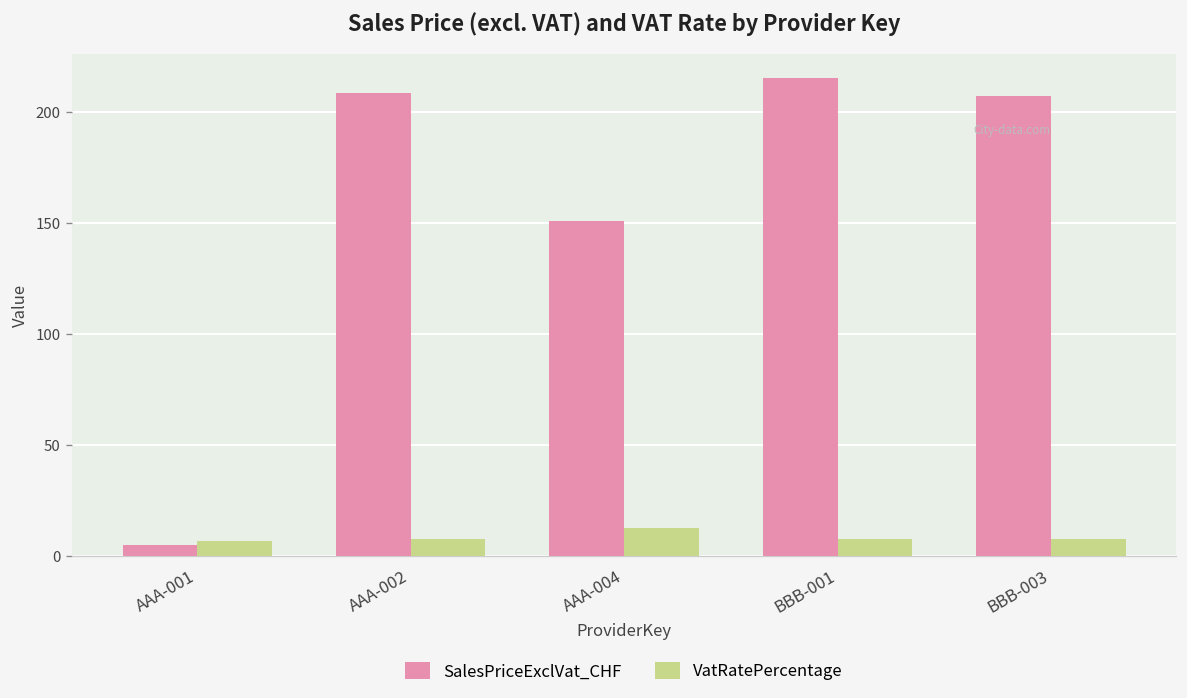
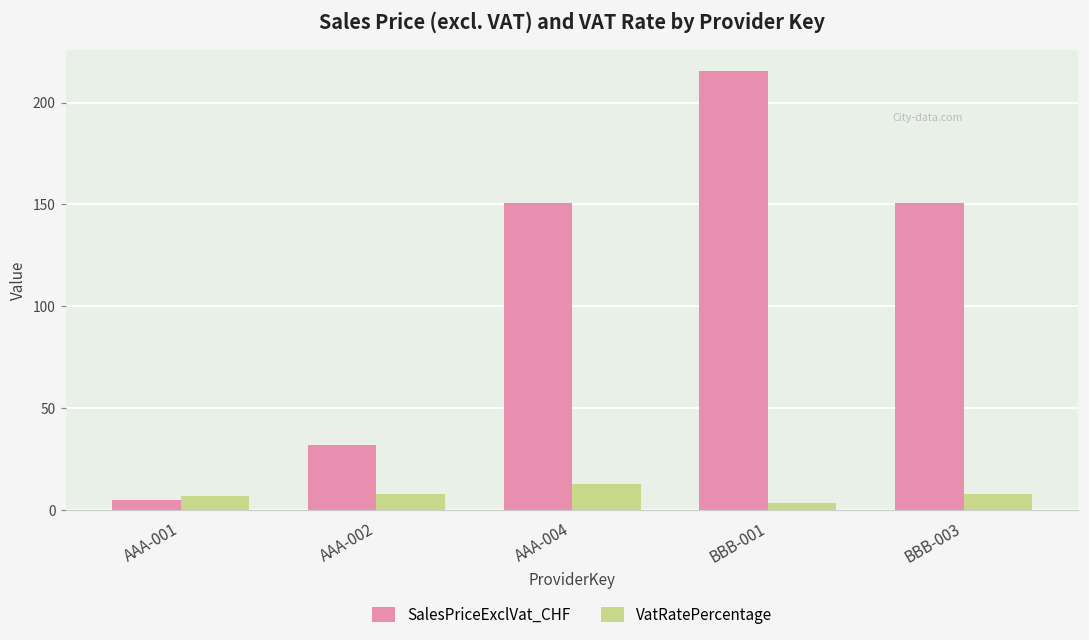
SalesPriceExclVat_CHF, AAA-002: 208 -> 32
VatRatePercentage, BBB-001: 8 -> 3
SalesPriceExclVat_CHF, BBB-003: 207 -> 151
